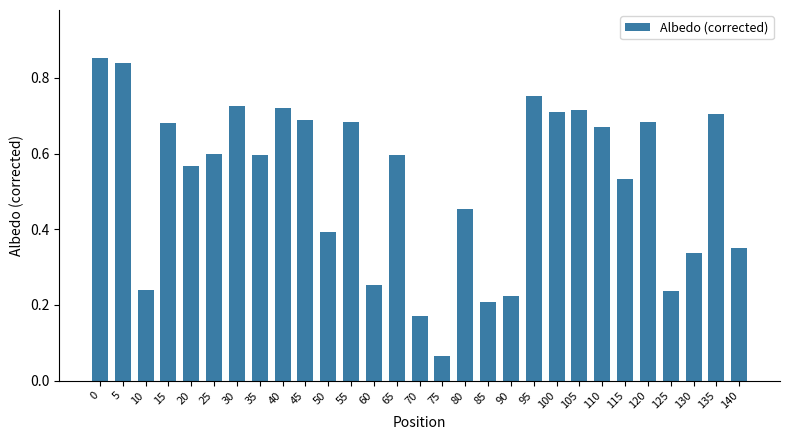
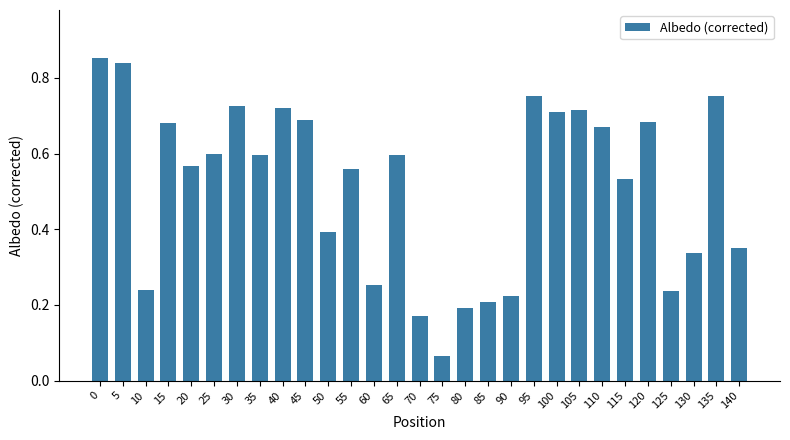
55: 0.68 -> 0.56
80: 0.45 -> 0.19
135: 0.70 -> 0.75
